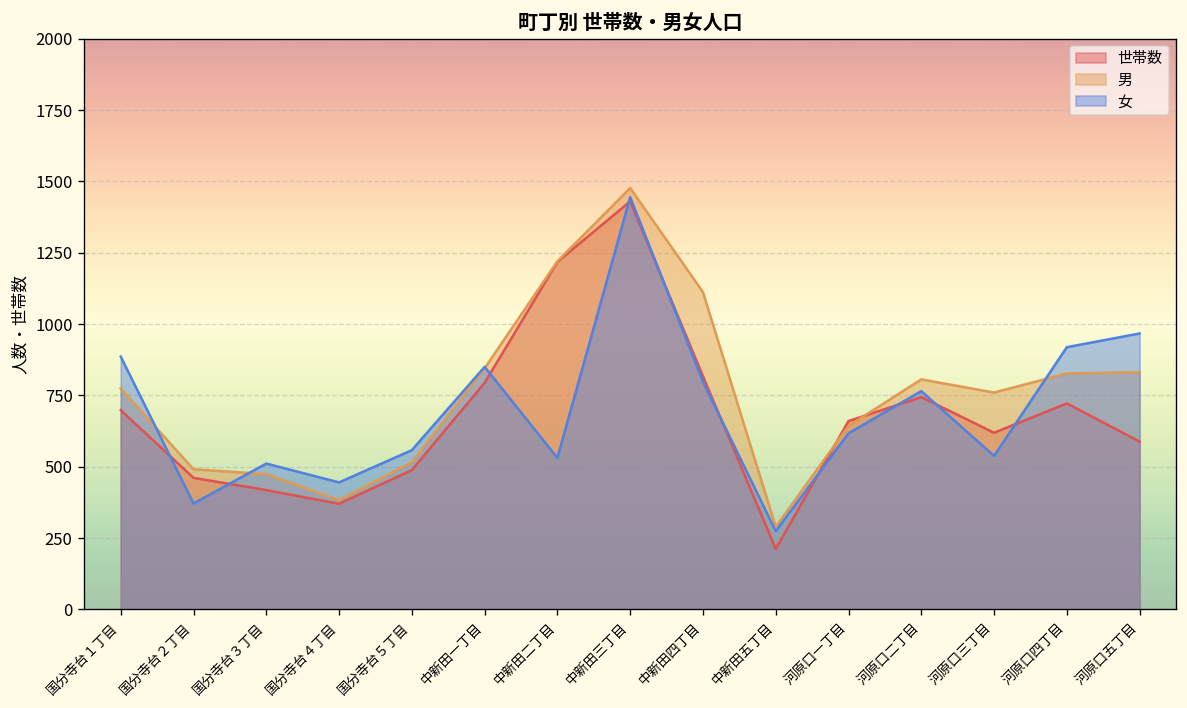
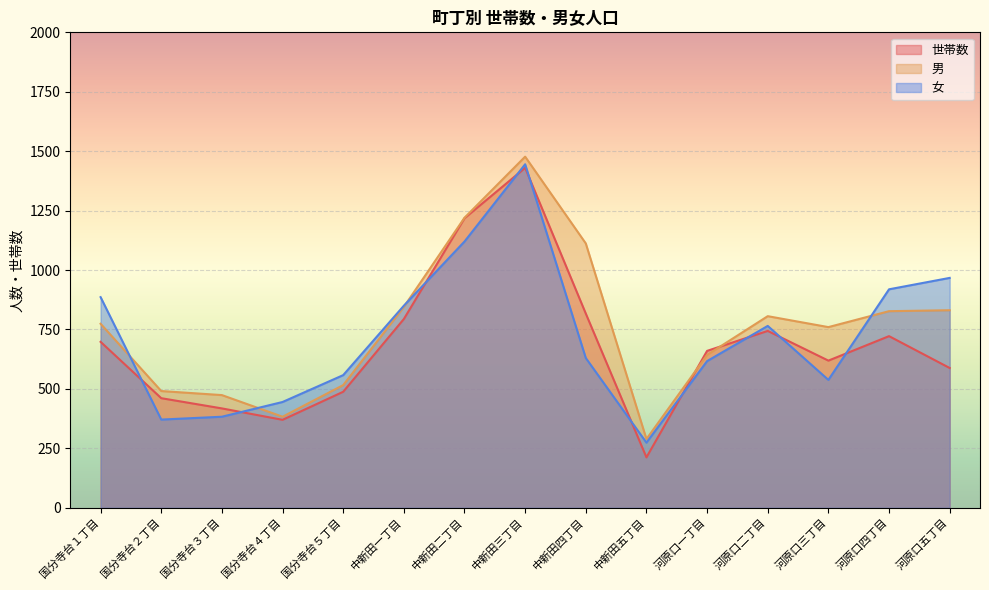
女, 国分寺台３丁目: 510 -> 380
女, 中新田二丁目: 530 -> 1120
女, 中新田四丁目: 800 -> 630
